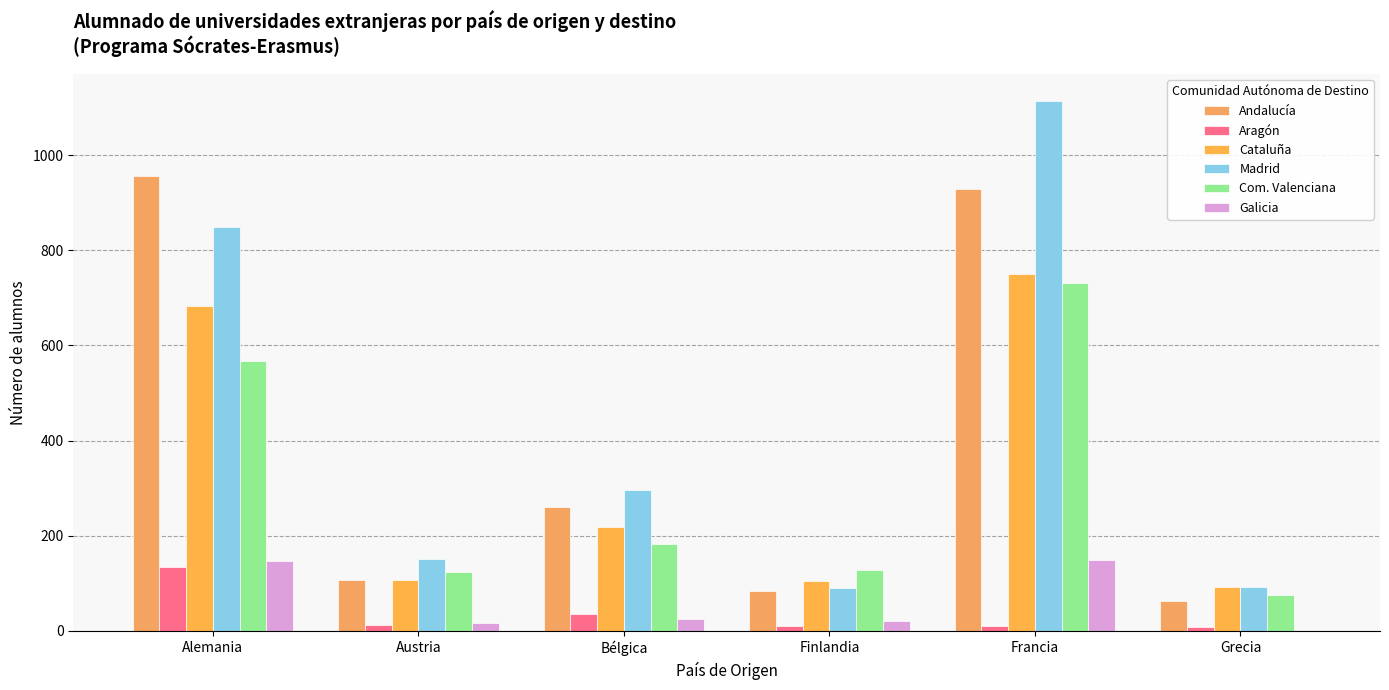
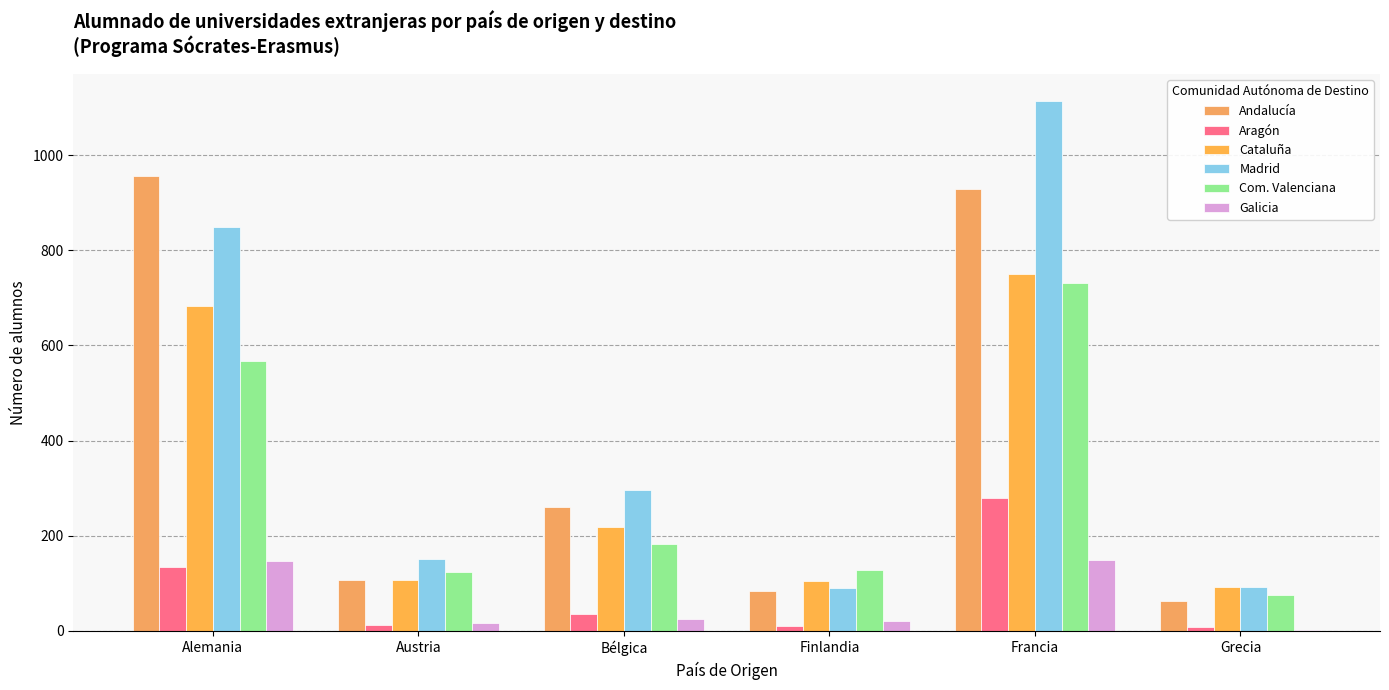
Aragón, Francia: 10 -> 280
